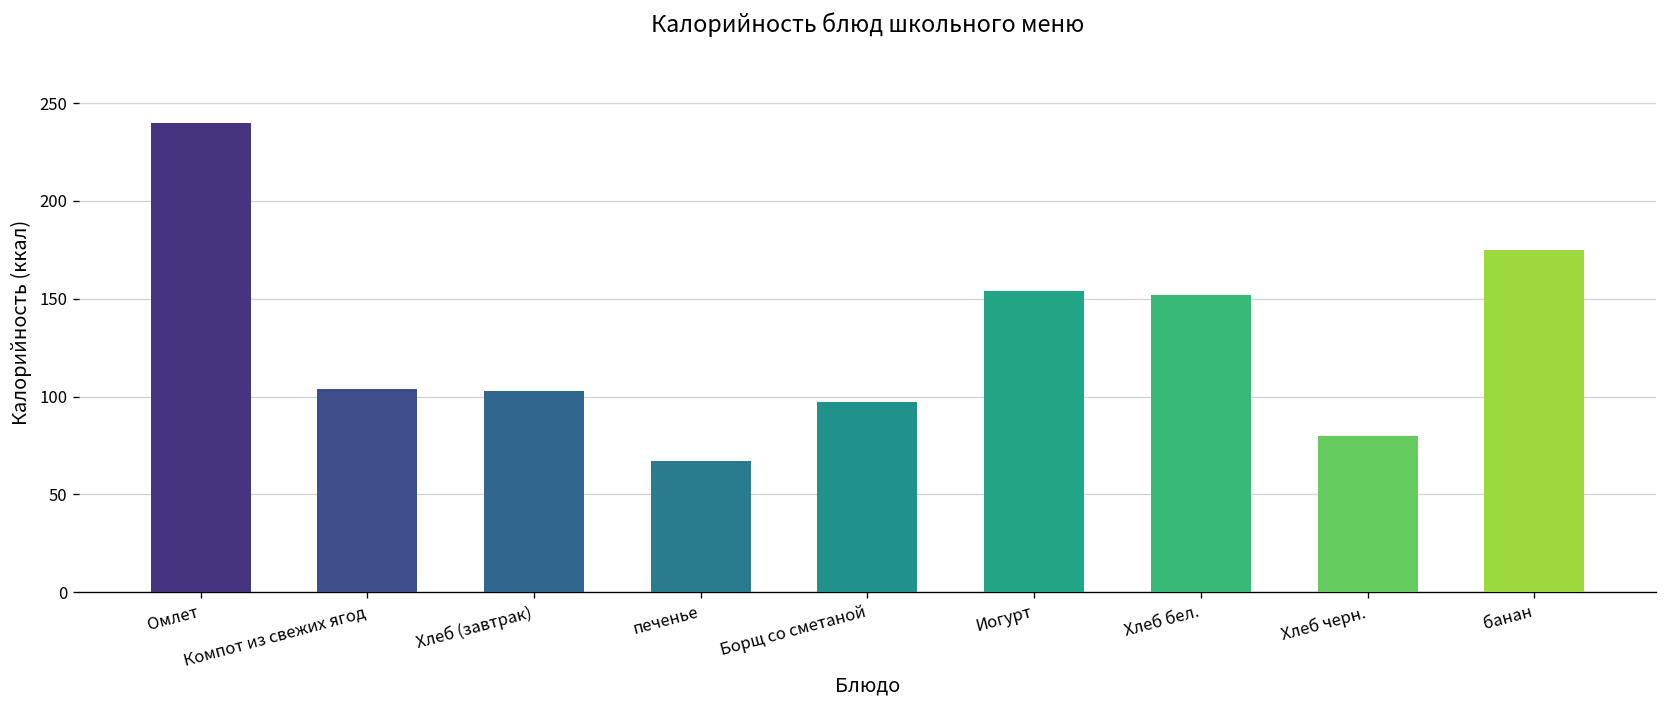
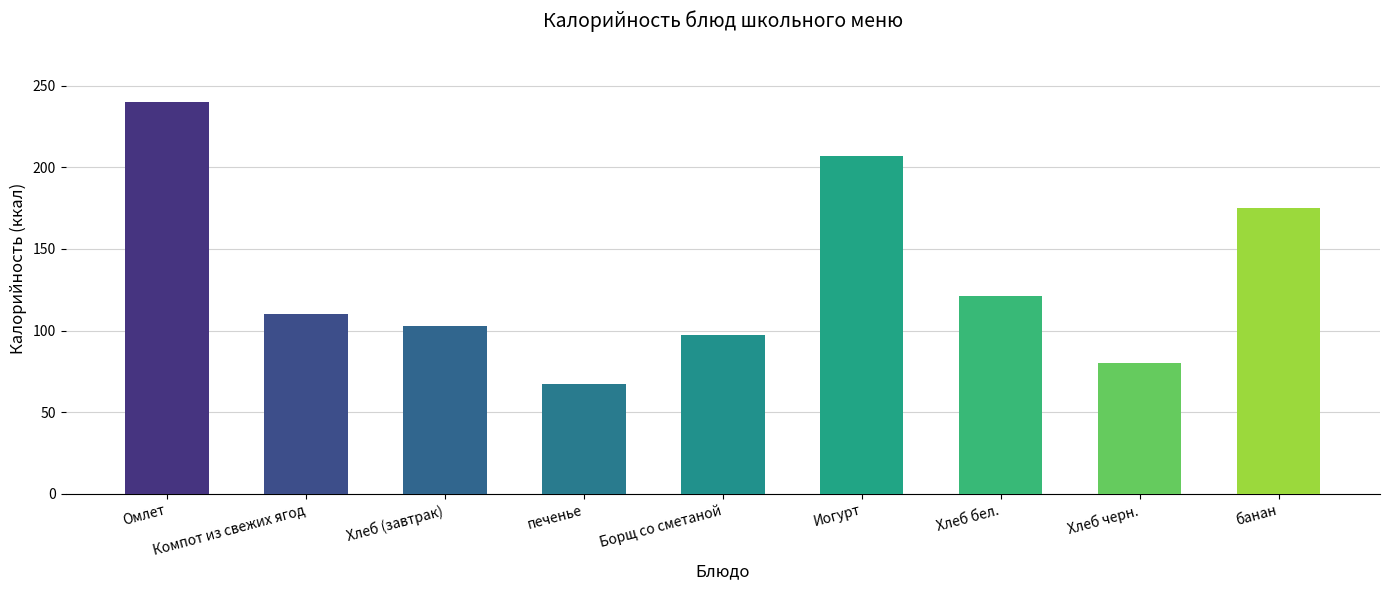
Компот из свежих ягод: 104 -> 110
Иогурт: 154 -> 207
Хлеб бел.: 152 -> 121
